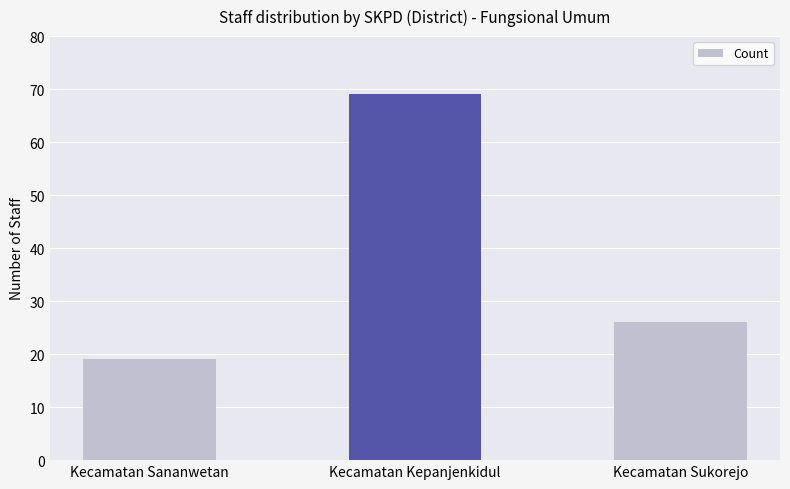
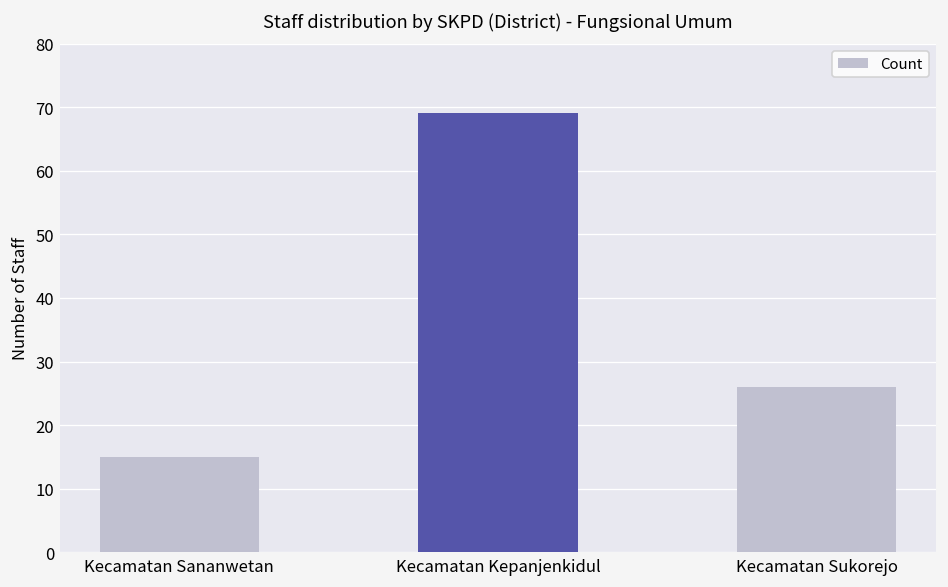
Kecamatan Sananwetan: 19 -> 15
